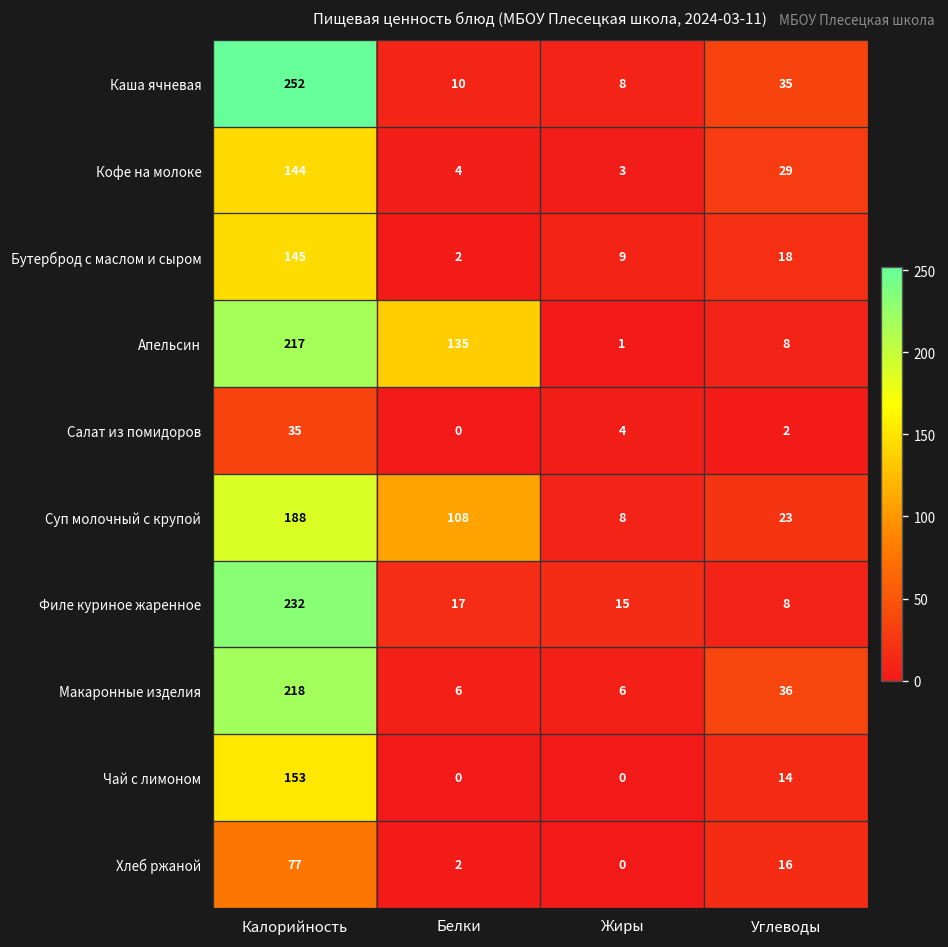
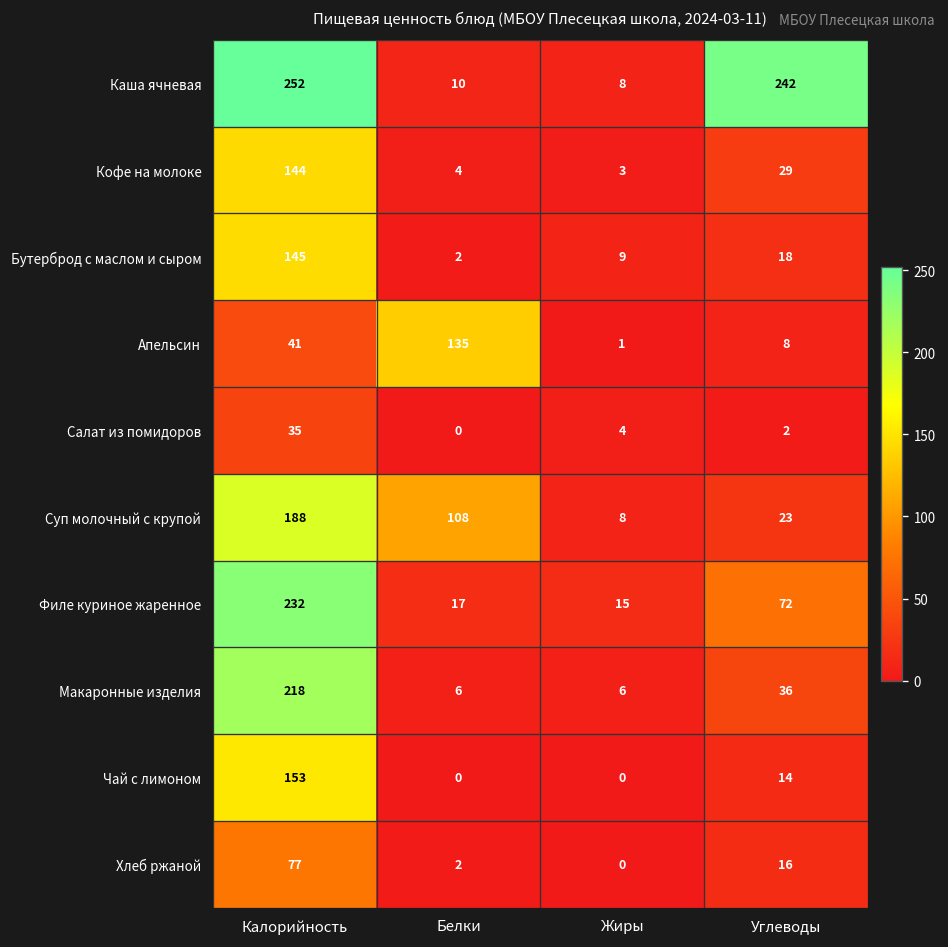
Каша ячневая, Углеводы: 35 -> 242
Апельсин, Калорийность: 217 -> 41
Филе куриное жаренное, Углеводы: 8 -> 72
